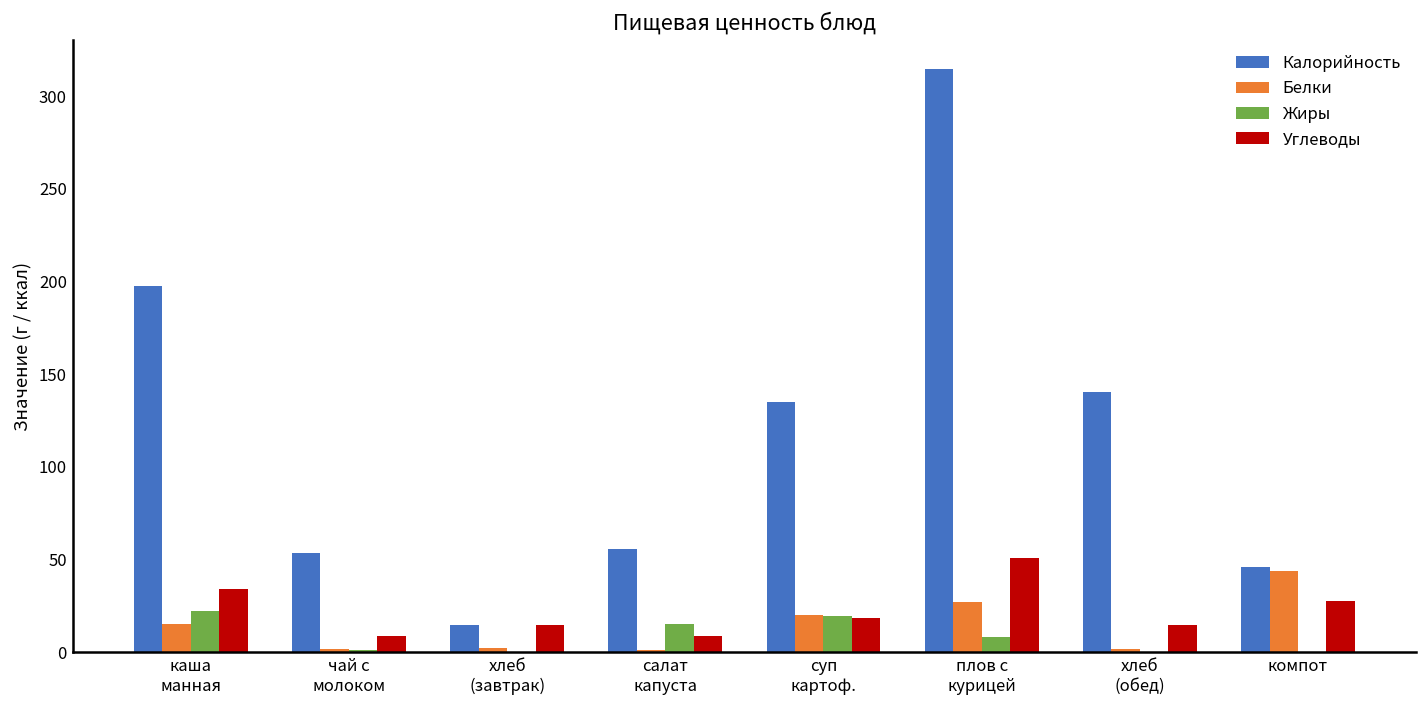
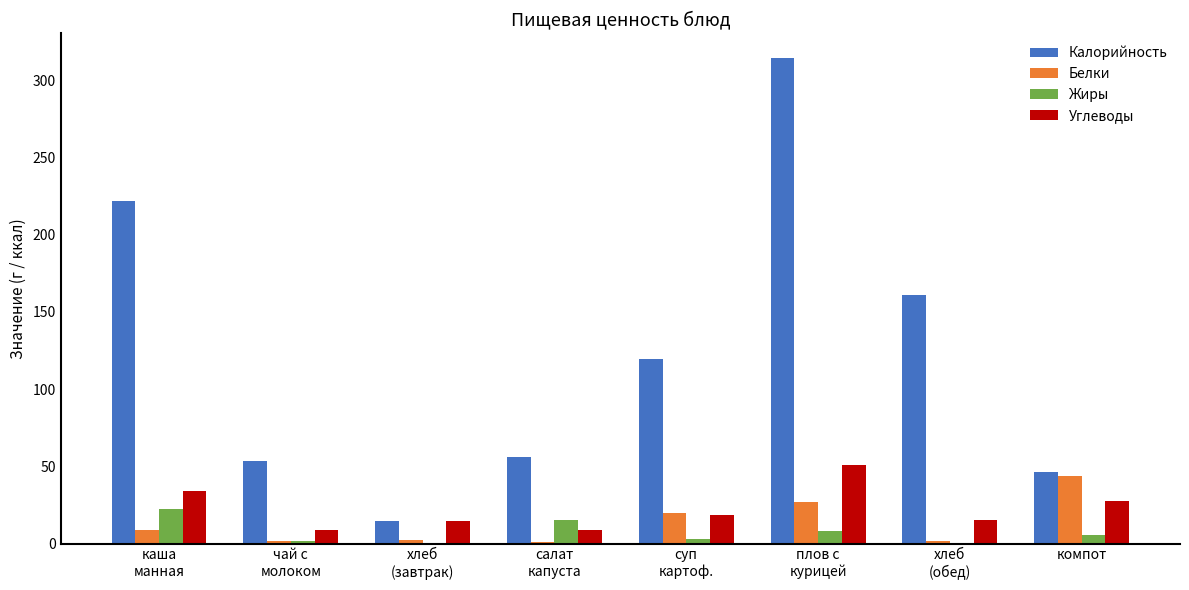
Калорийность, каша манная: 197 -> 222
Белки, каша манная: 15 -> 9
Калорийность, суп картоф.: 135 -> 120
Жиры, суп картоф.: 19 -> 3
Калорийность, хлеб (обед): 141 -> 161
Жиры, компот: 0 -> 6
